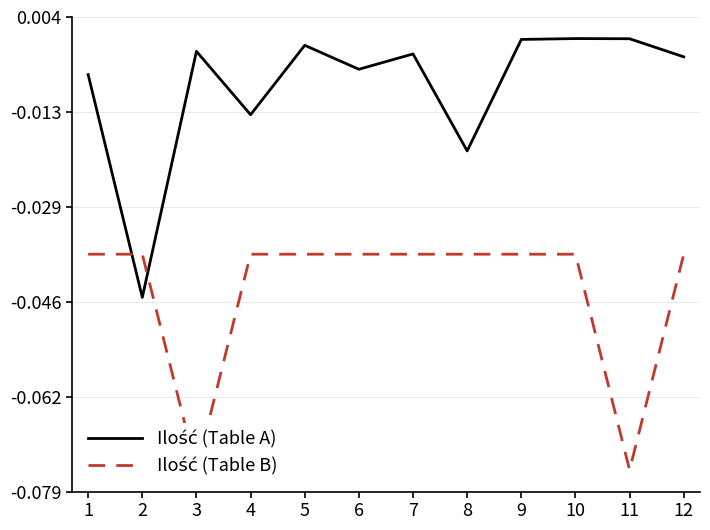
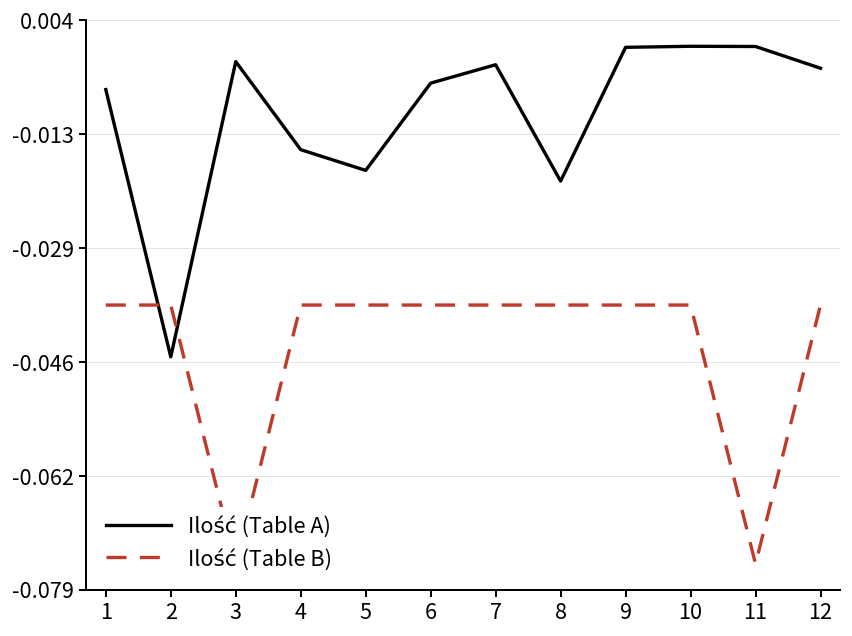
Ilość (Table A), 4: -0.013 -> -0.015
Ilość (Table A), 5: -0.001 -> -0.018
